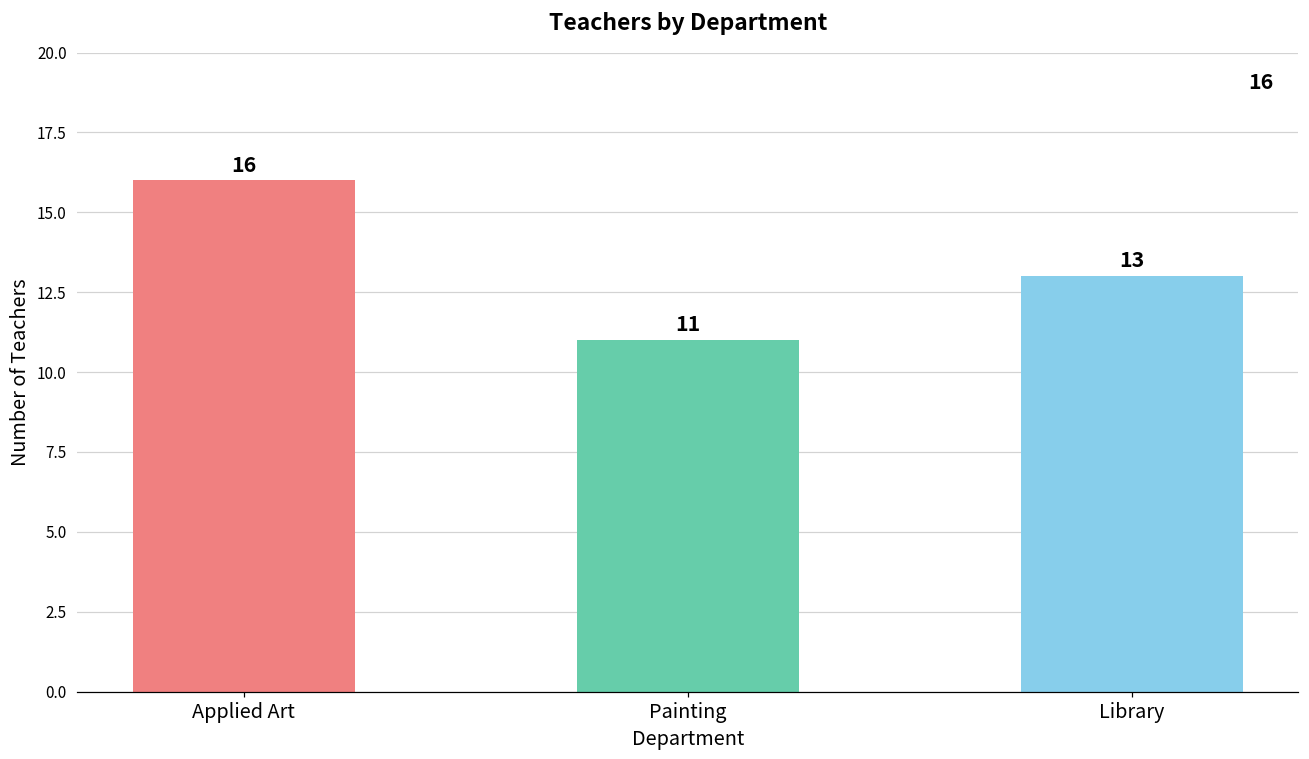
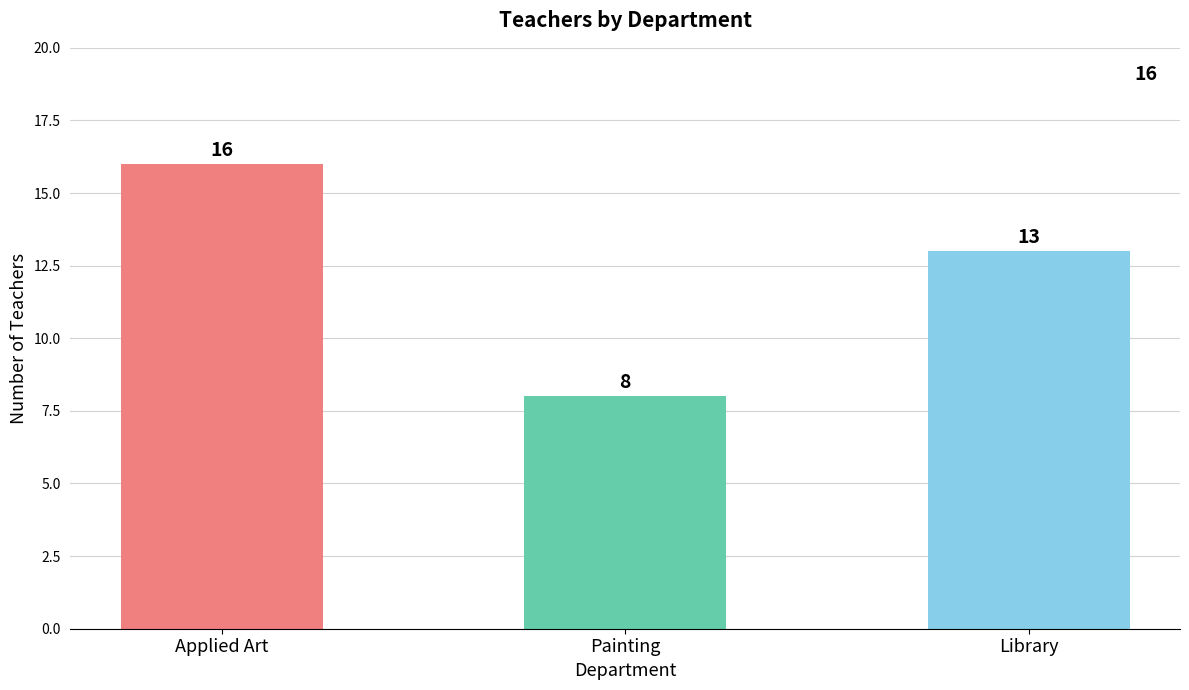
Painting: 11 -> 8
